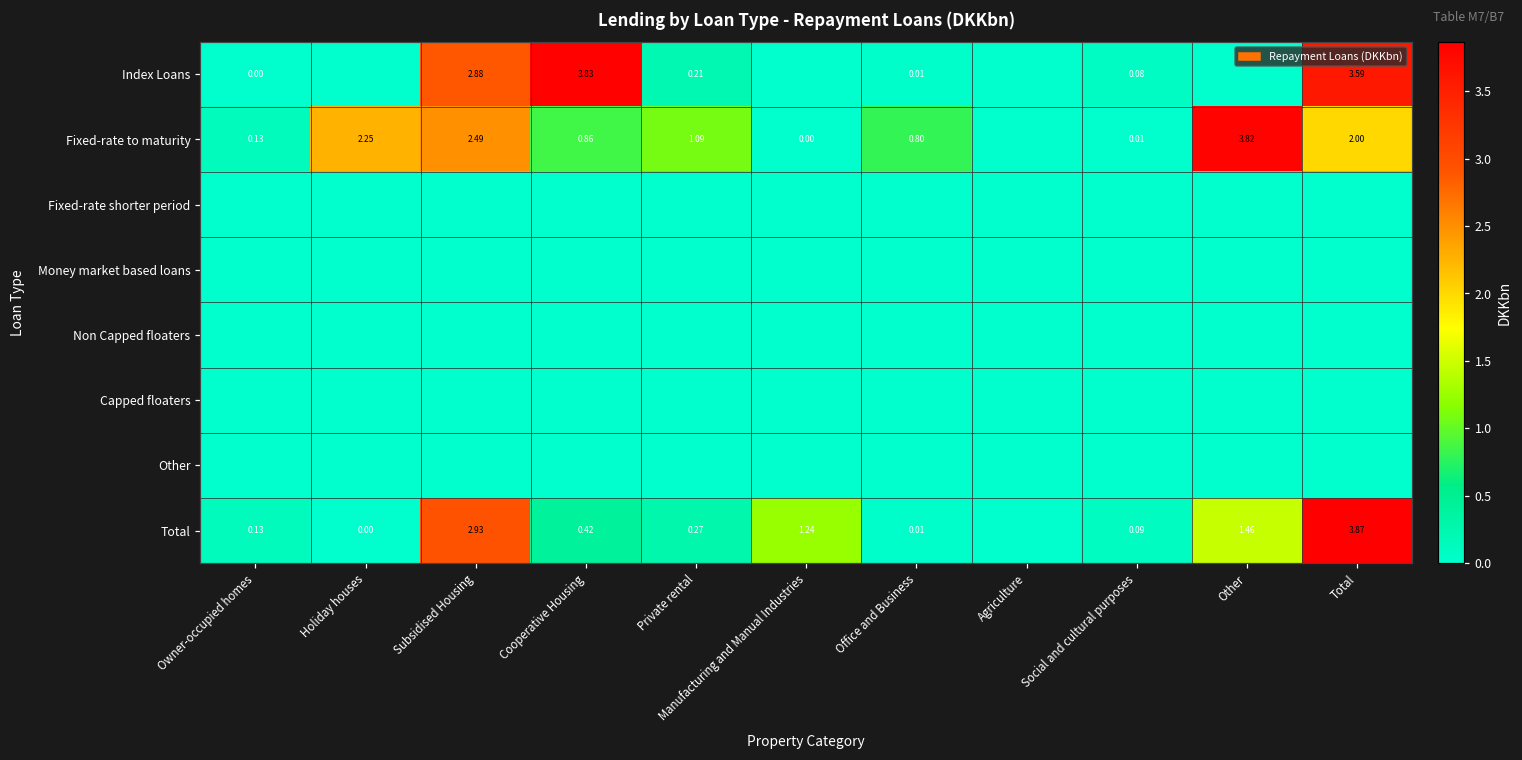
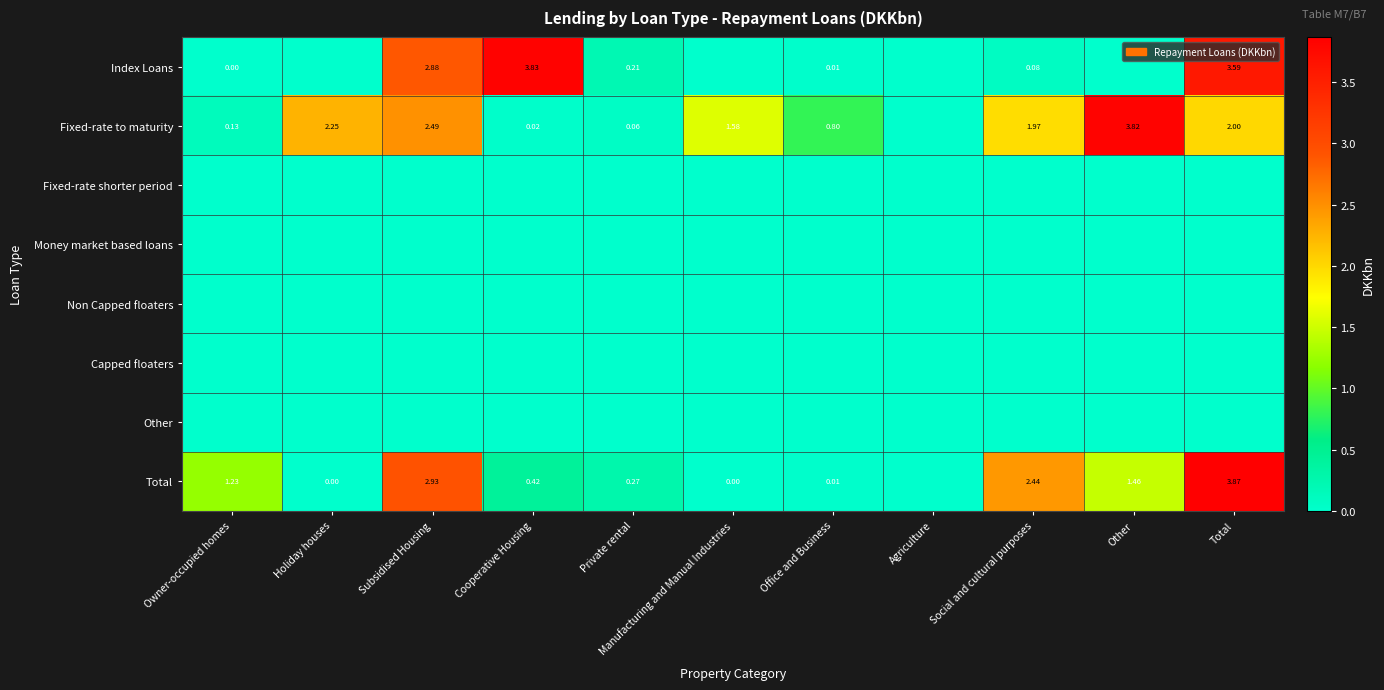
Fixed-rate to maturity, Cooperative Housing: 0.86 -> 0.02
Fixed-rate to maturity, Private rental: 1.09 -> 0.06
Fixed-rate to maturity, Manufacturing and Manual Industries: 0.00 -> 1.58
Fixed-rate to maturity, Social and cultural purposes: 0.01 -> 1.97
Total, Owner-occupied homes: 0.13 -> 1.23
Total, Manufacturing and Manual Industries: 1.24 -> 0.00
Total, Social and cultural purposes: 0.09 -> 2.44
